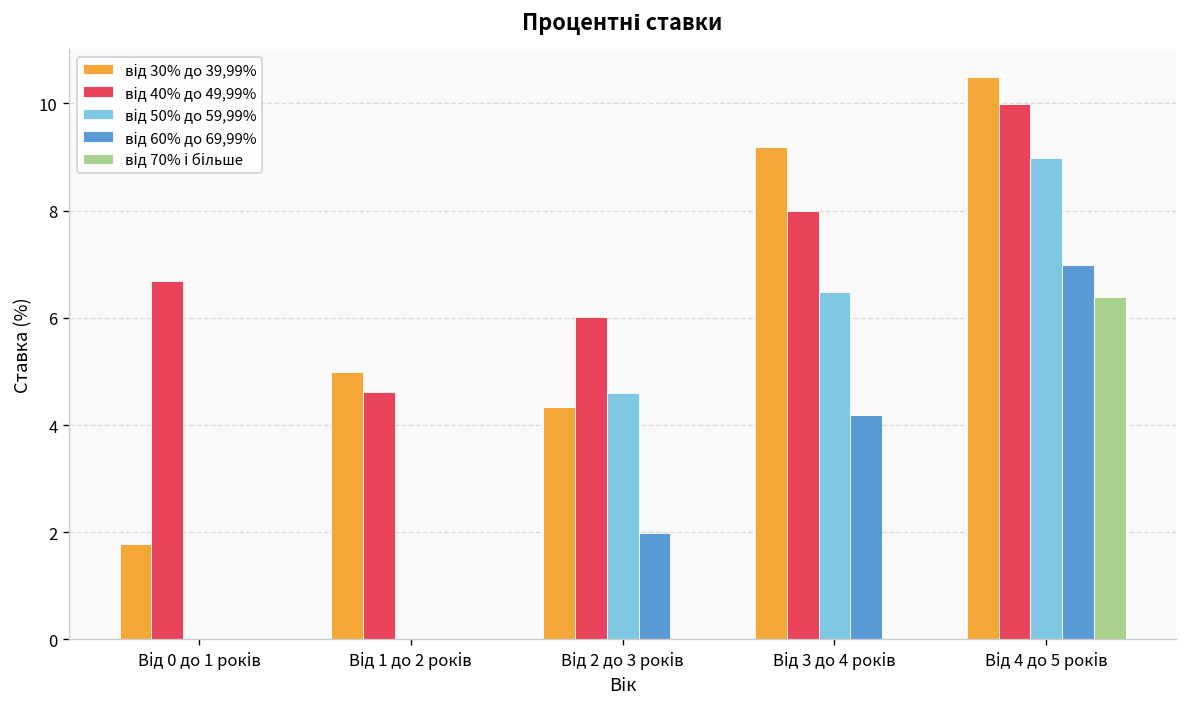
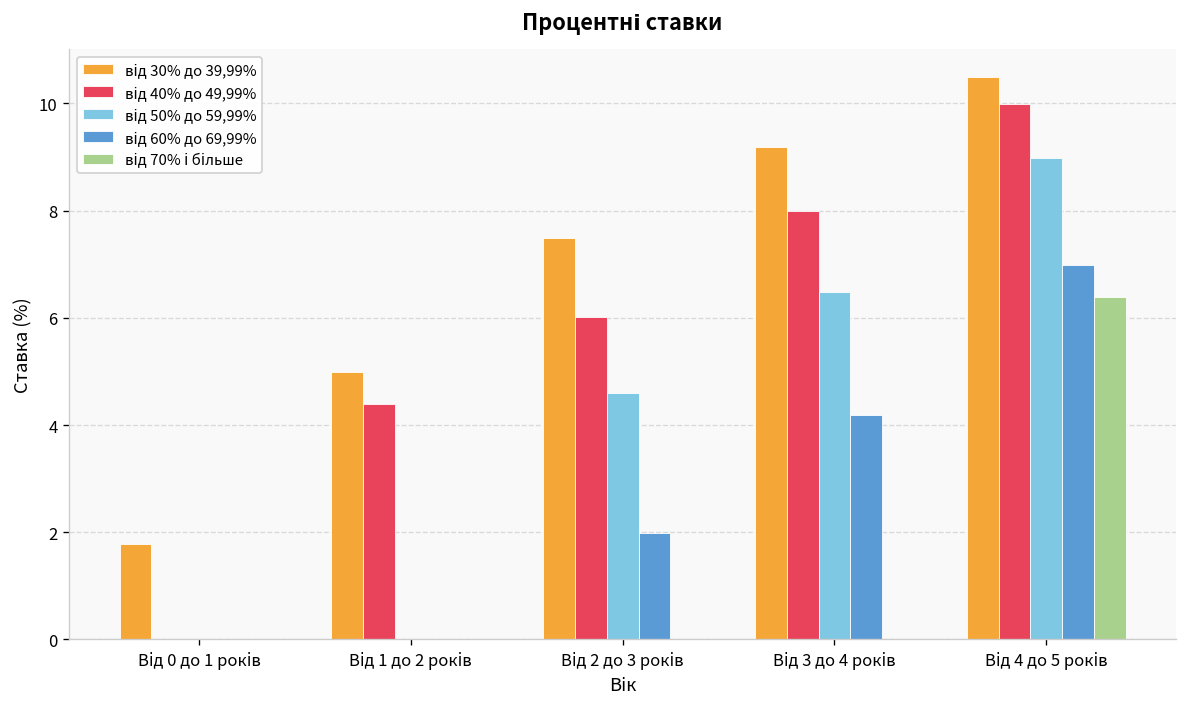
від 40% до 49,99%, Від 0 до 1 років: 6.7 -> 0.0
від 40% до 49,99%, Від 1 до 2 років: 4.6 -> 4.4
від 30% до 39,99%, Від 2 до 3 років: 4.3 -> 7.5
